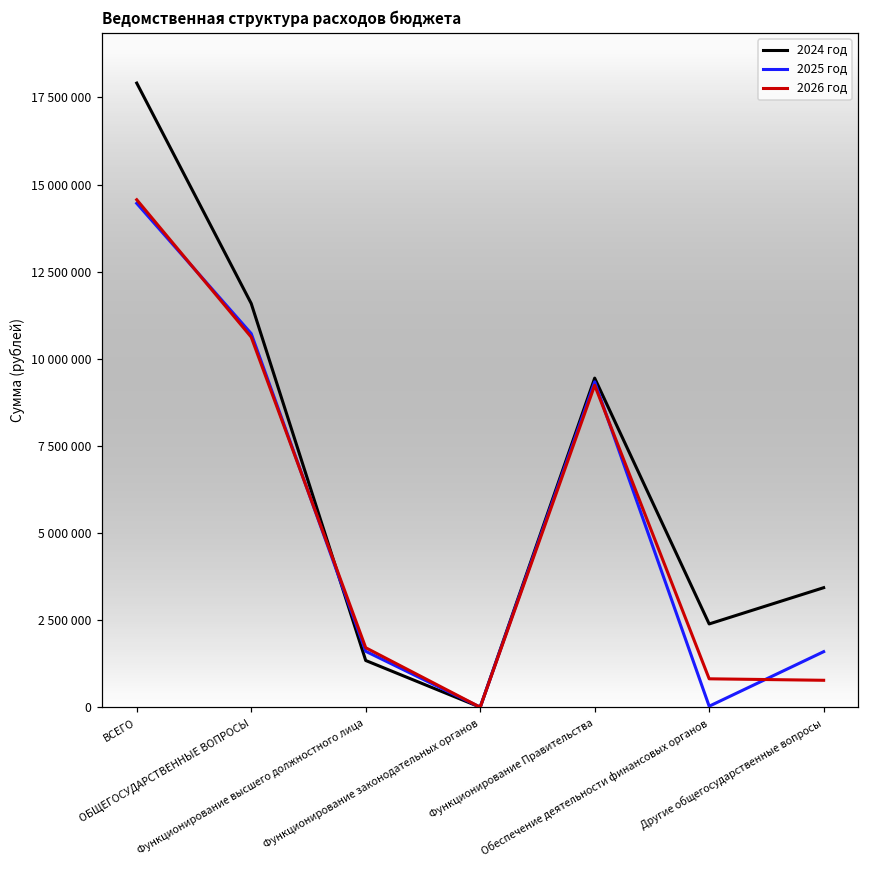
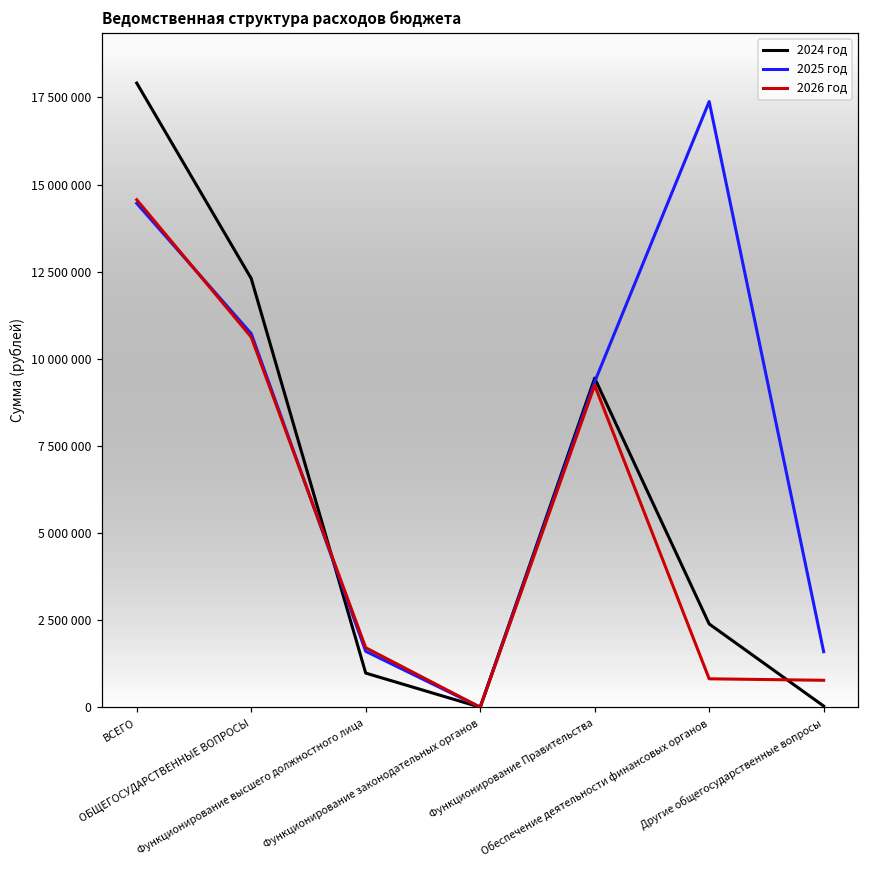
2024 год, ОБЩЕГОСУДАРСТВЕННЫЕ ВОПРОСЫ: 11600000 -> 12300000
2024 год, Функционирование высшего должностного лица: 1300000 -> 1000000
2025 год, Обеспечение деятельности финансовых органов: 0 -> 17400000
2024 год, Другие общегосударственные вопросы: 3400000 -> 0
